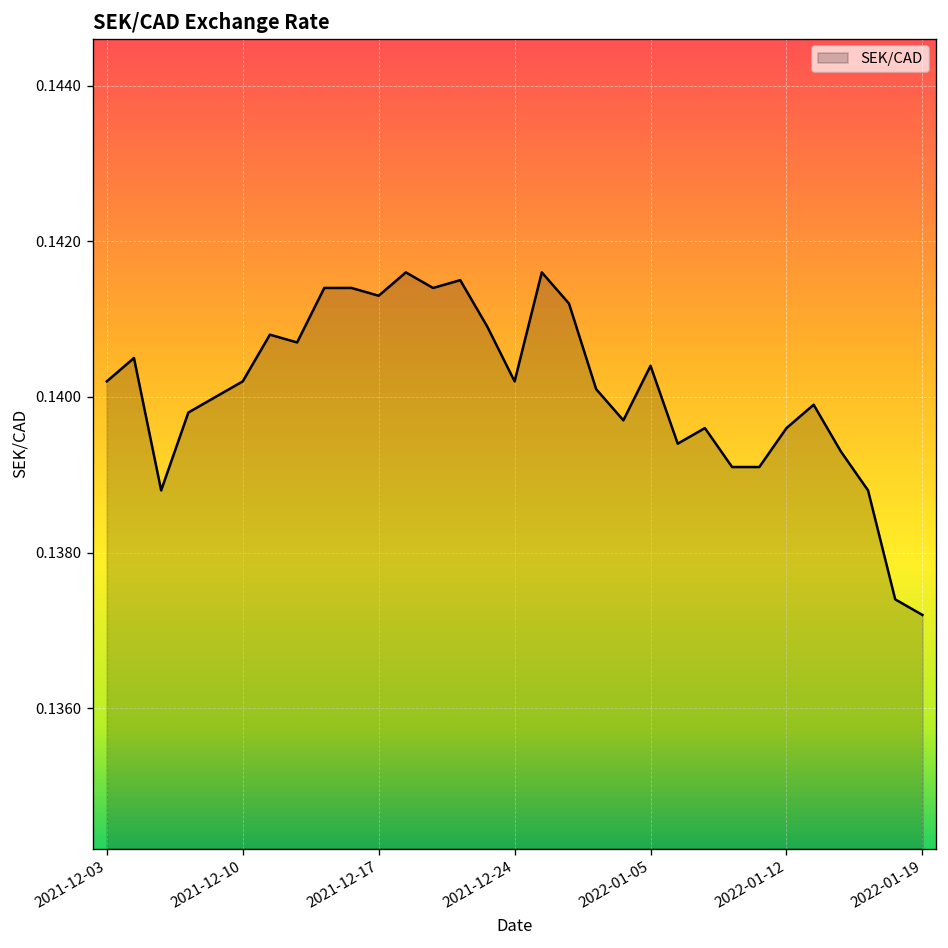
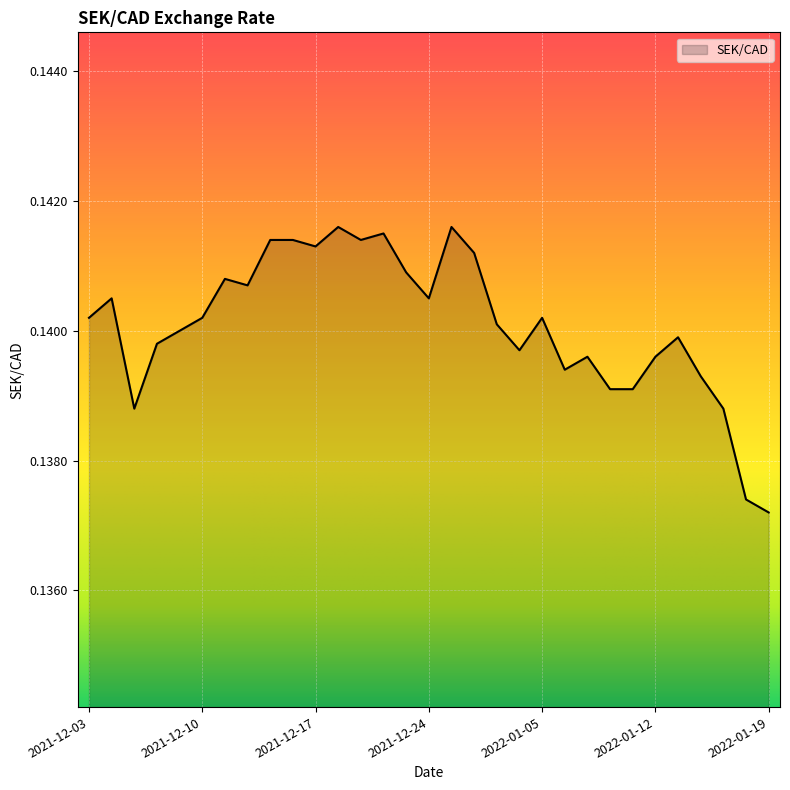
2021-12-24: 0.1402 -> 0.1405
2022-01-05: 0.1404 -> 0.1402
